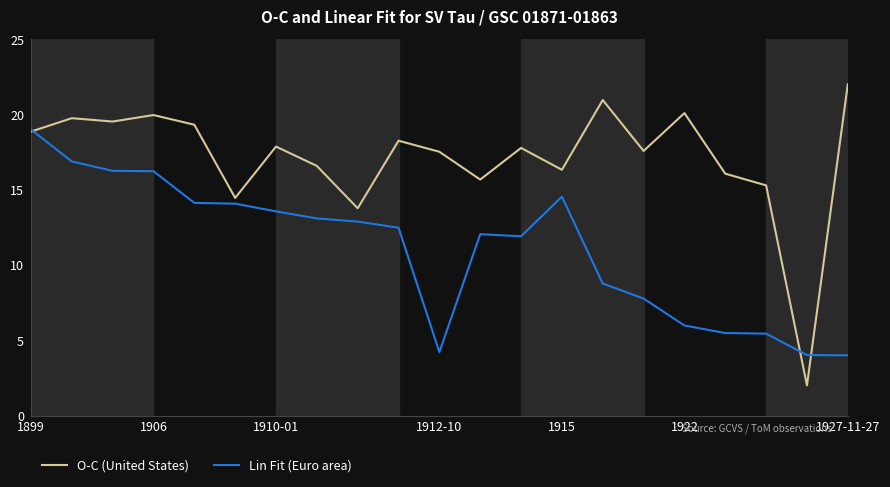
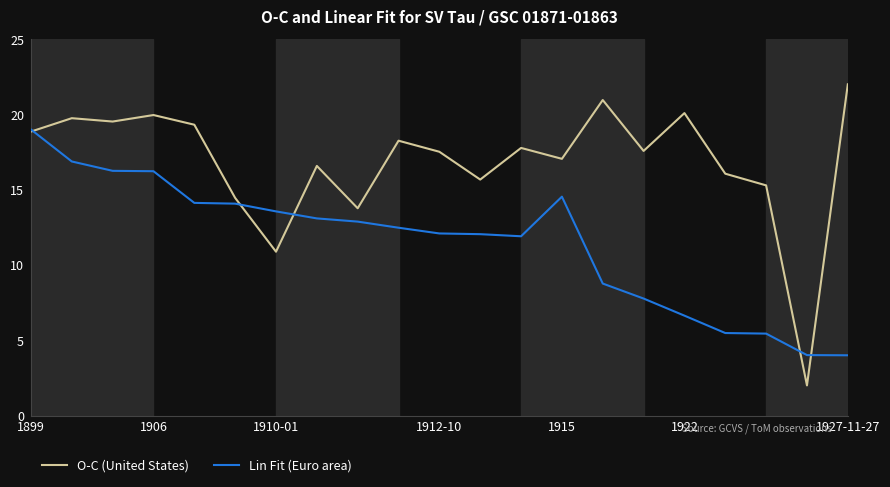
O-C (United States), 1910-01: 17.9 -> 10.9
Lin Fit (Euro area), 1912-10: 4.2 -> 12.1
O-C (United States), 1915: 16.3 -> 17.1
Lin Fit (Euro area), 1922: 6.0 -> 6.6
